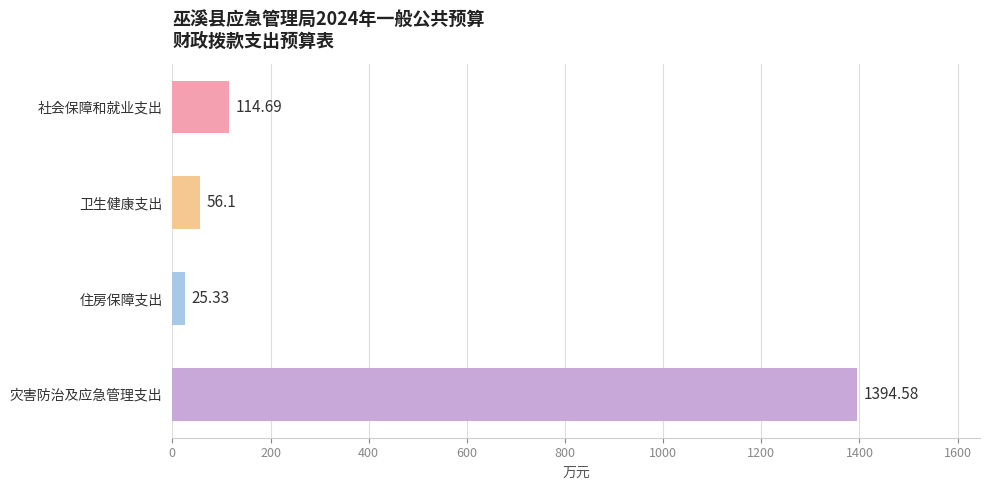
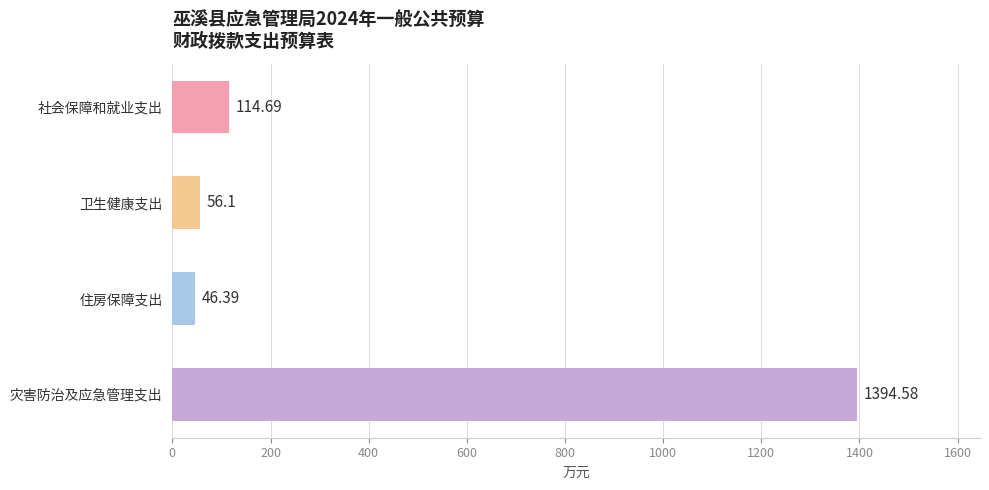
住房保障支出: 25.33 -> 46.39
